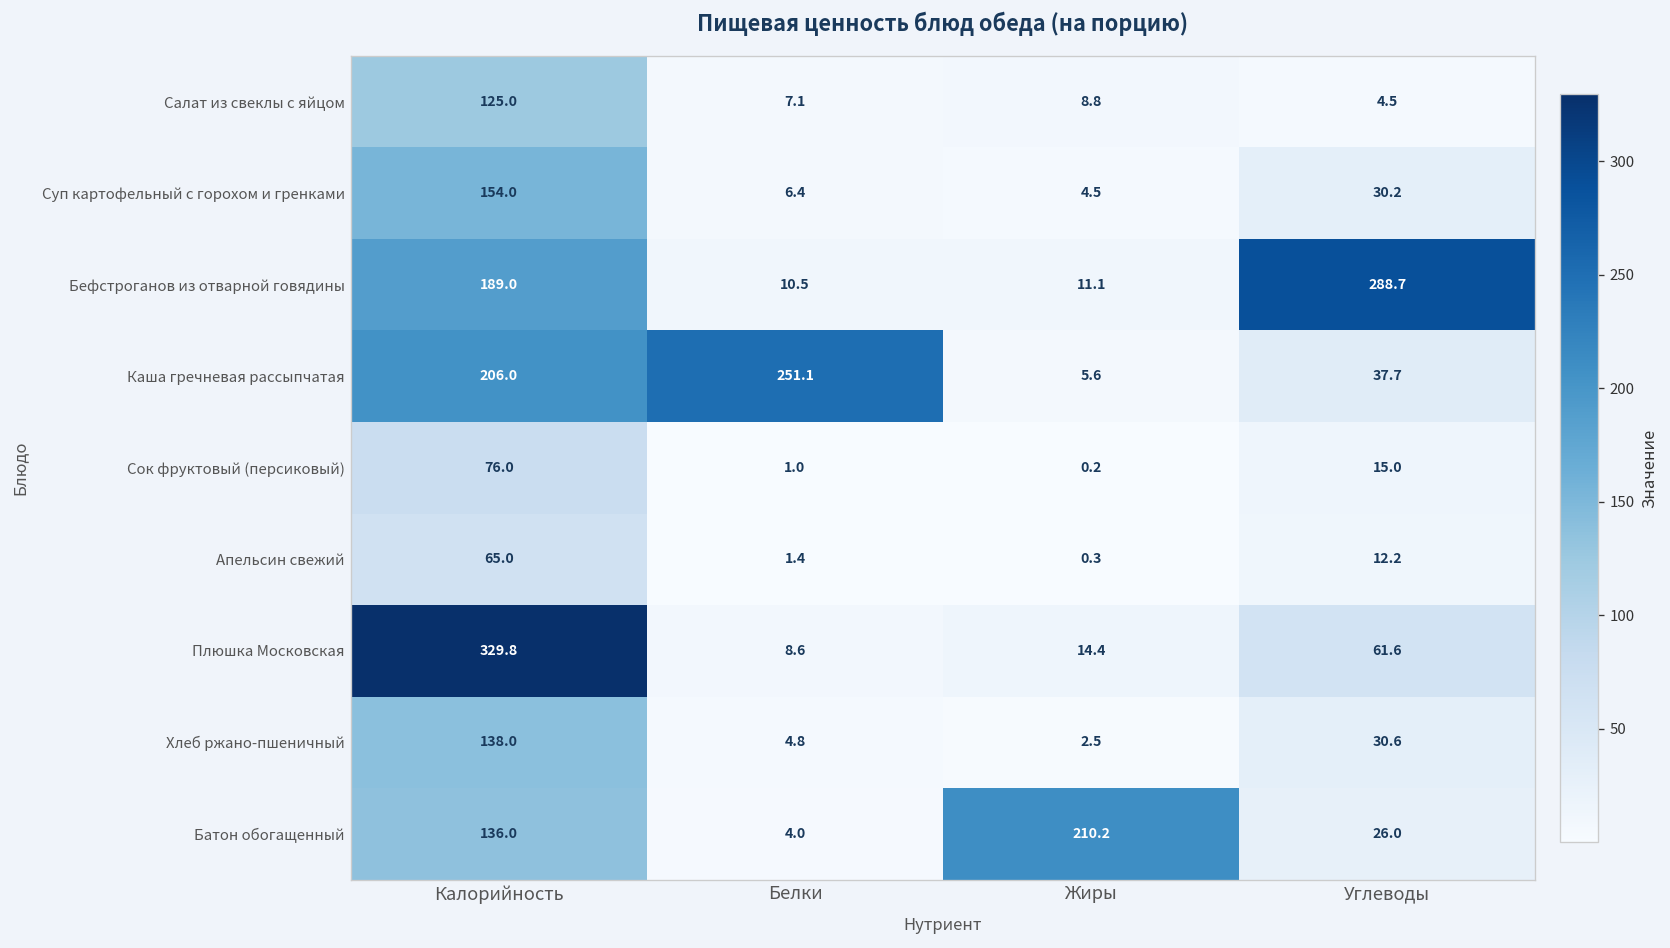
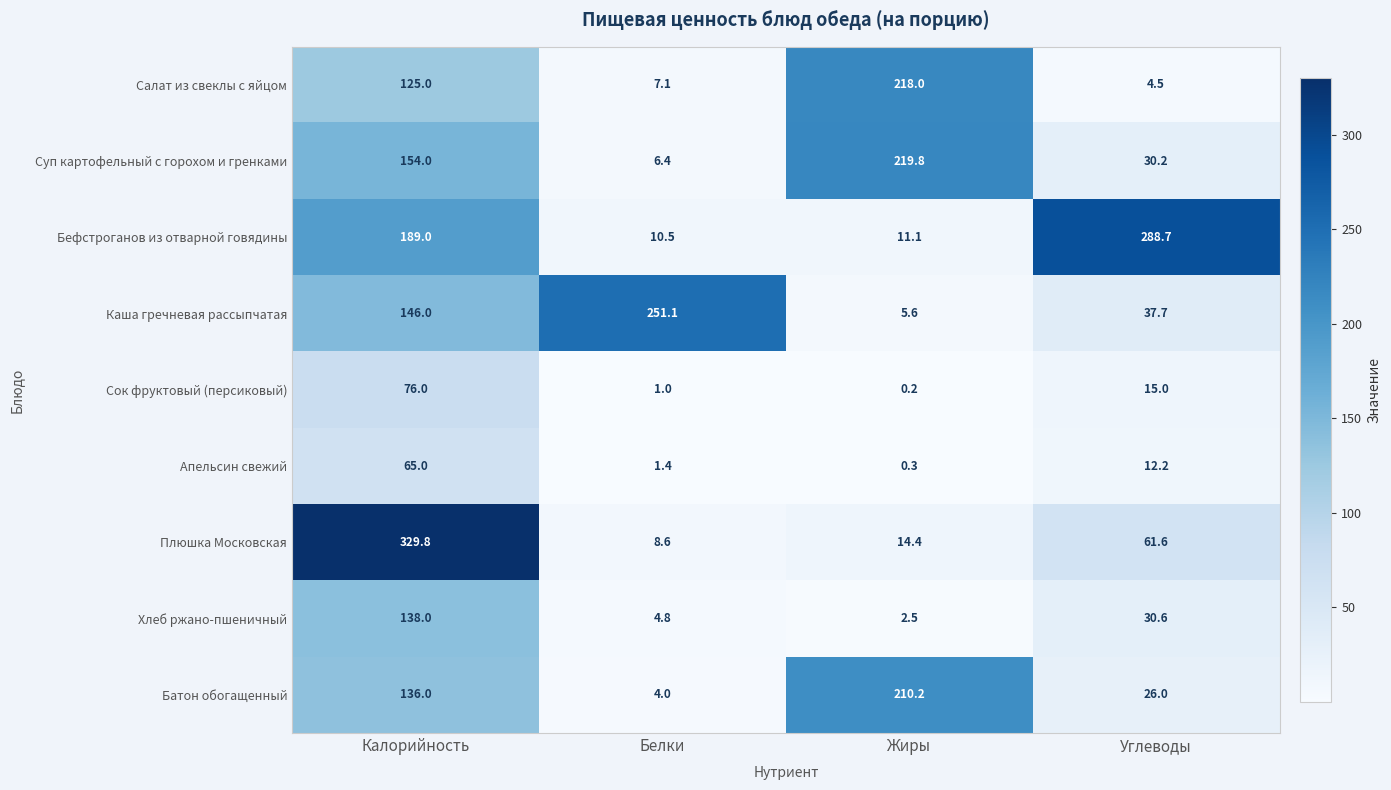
Салат из свеклы с яйцом, Жиры: 8.8 -> 218.0
Суп картофельный с горохом и гренками, Жиры: 4.5 -> 219.8
Каша гречневая рассыпчатая, Калорийность: 206.0 -> 146.0
